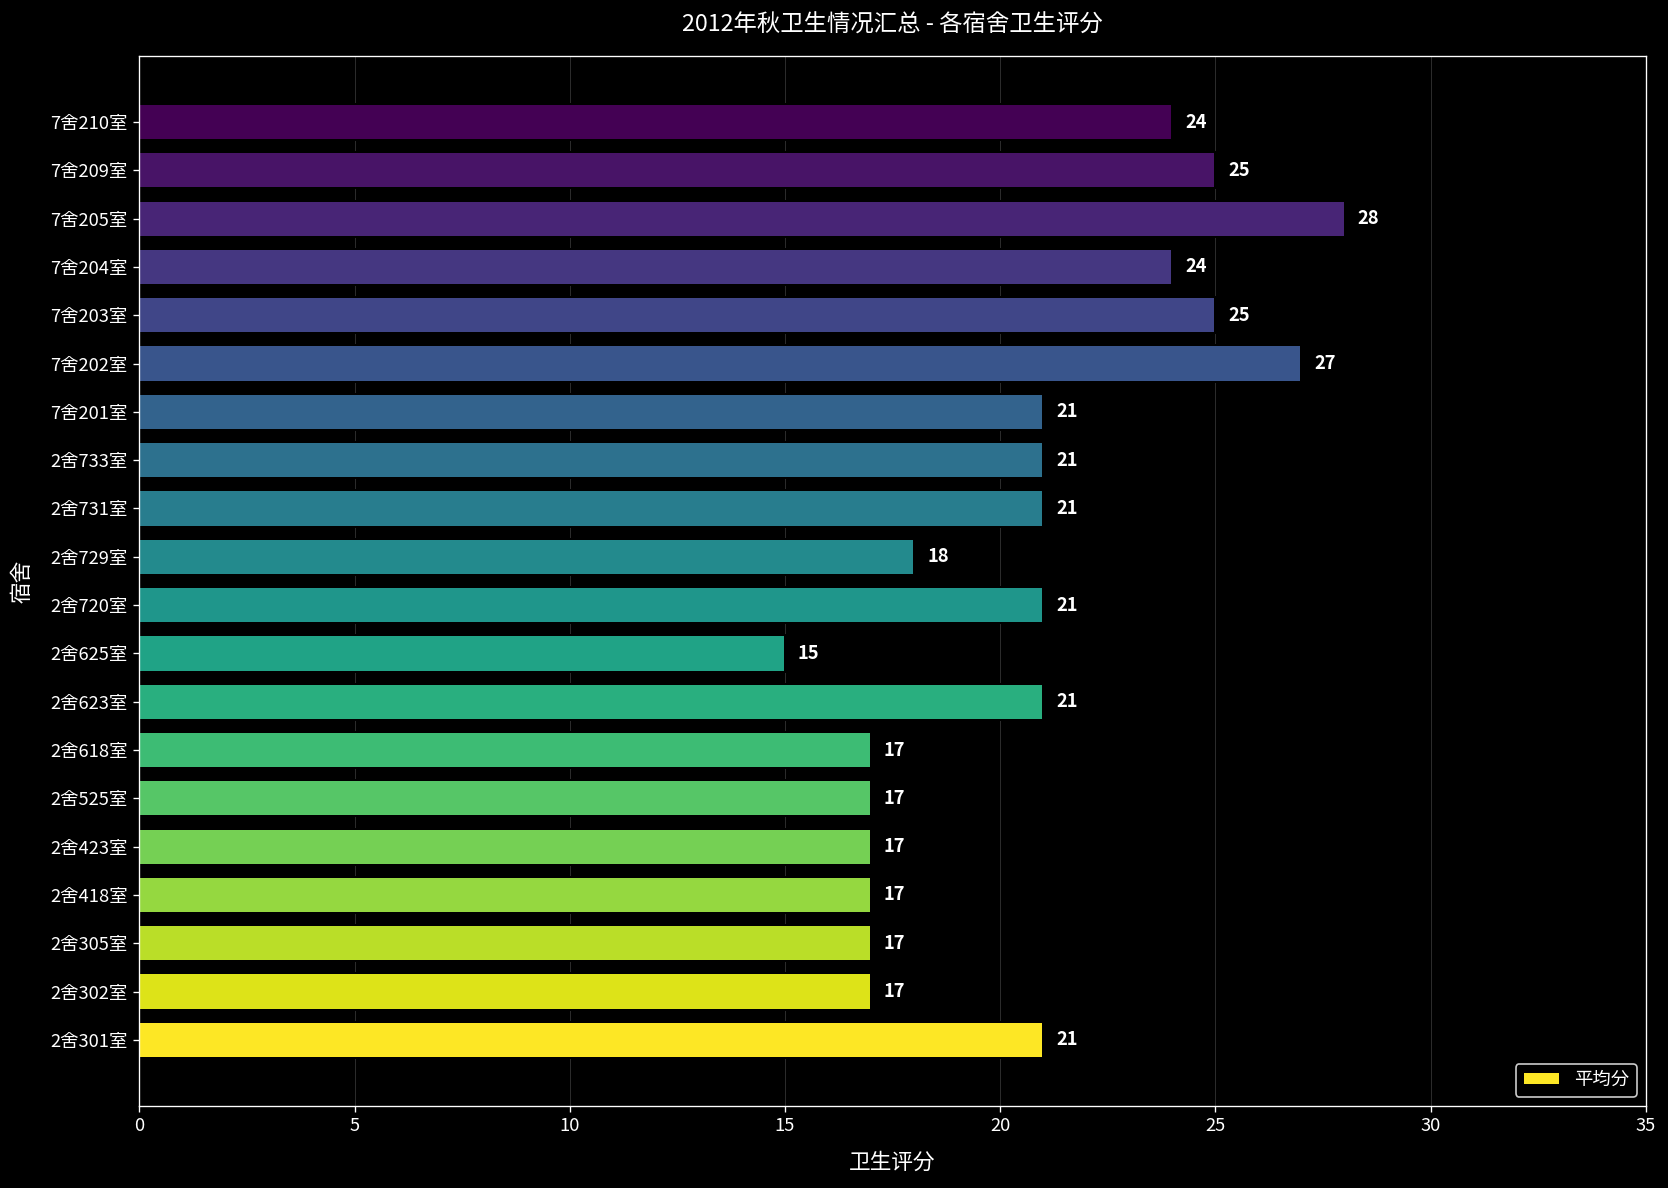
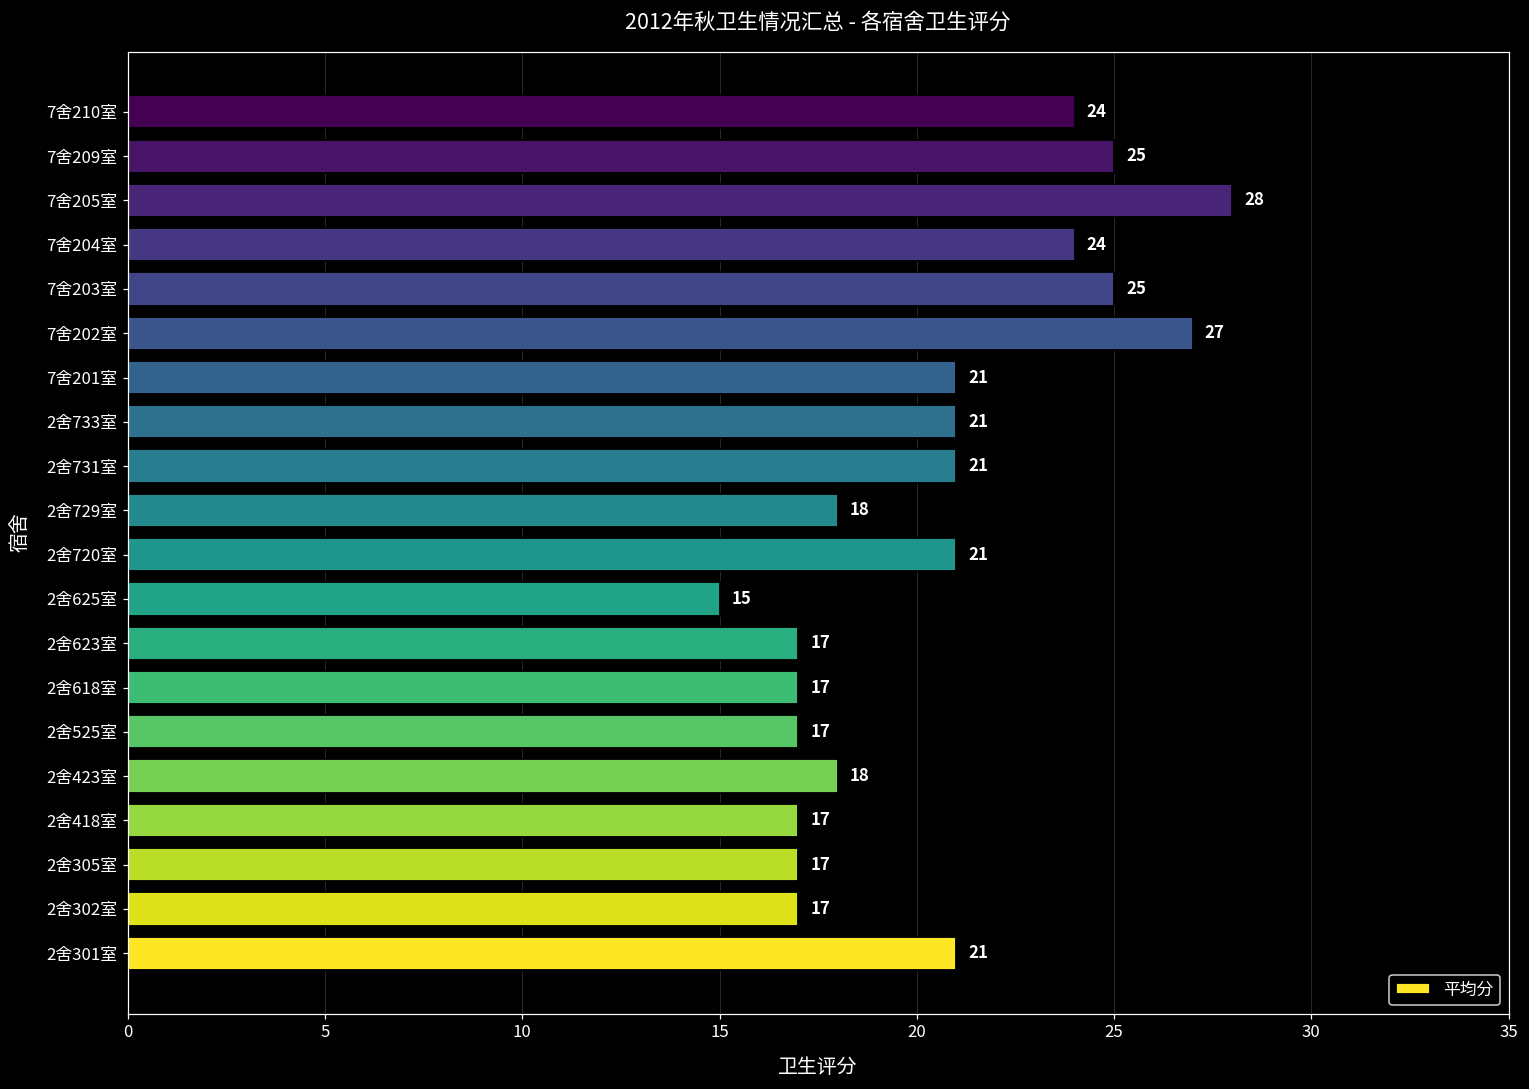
2舍623室: 21 -> 17
2舍423室: 17 -> 18
